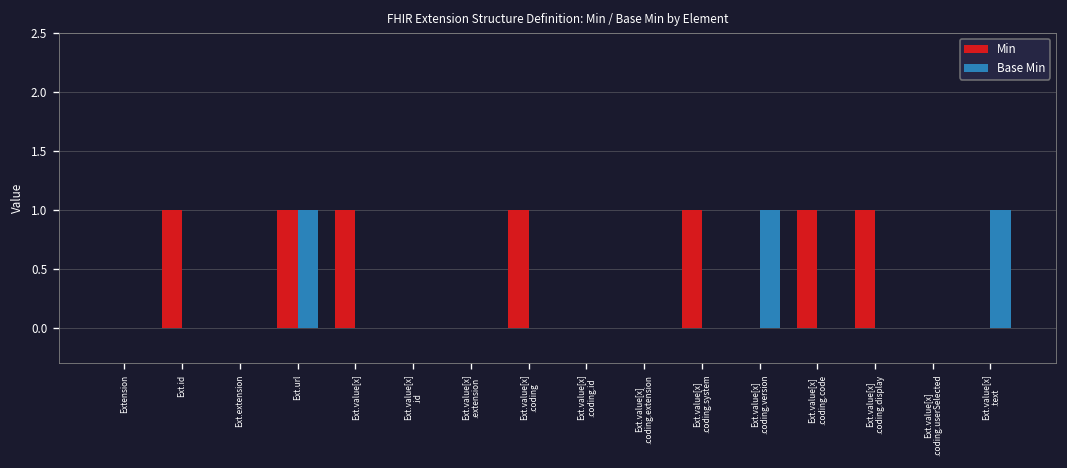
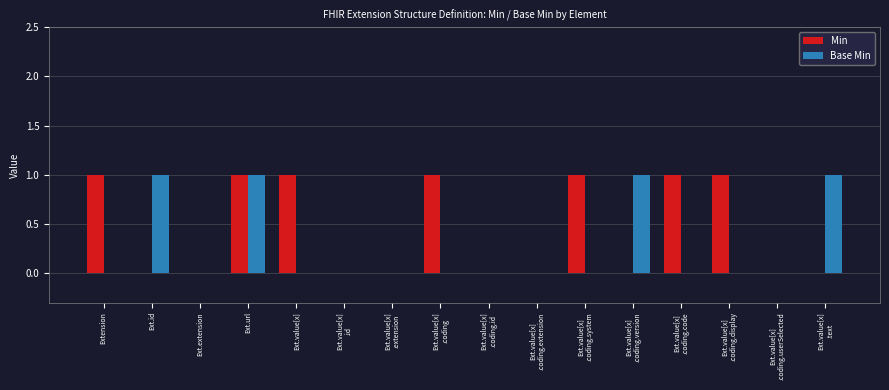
Min, Extension: 0 -> 1
Min, Ext.id: 1 -> 0
Base Min, Ext.id: 0 -> 1
